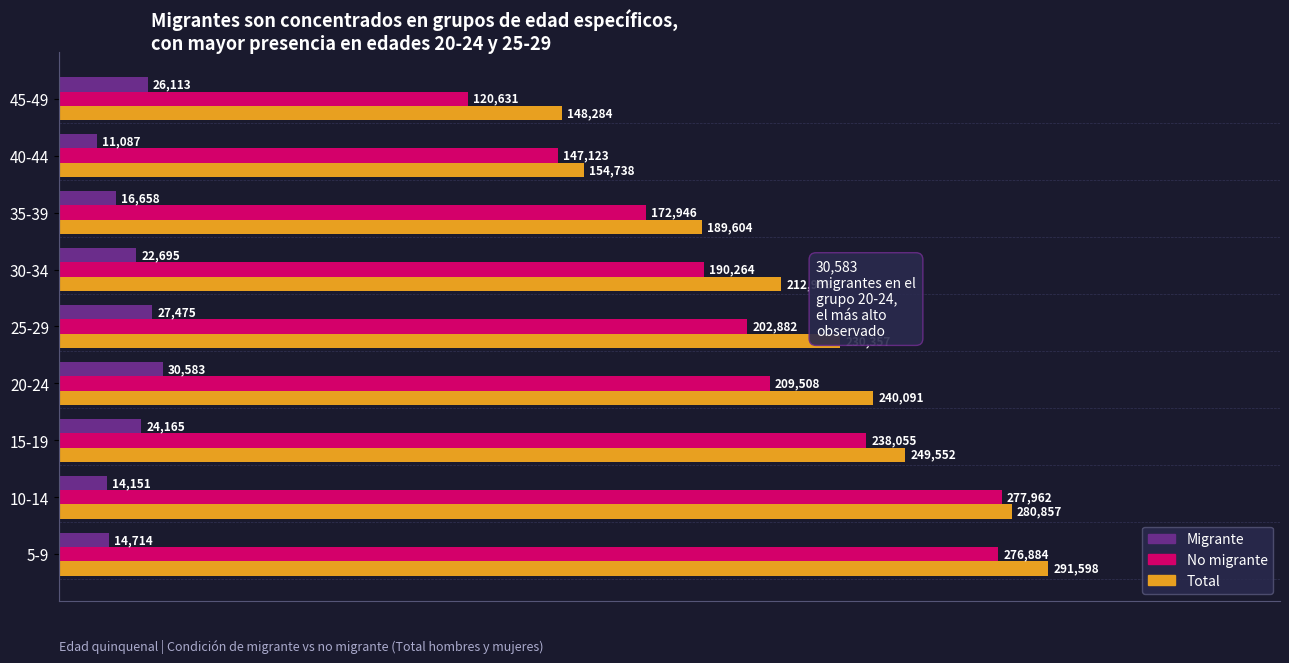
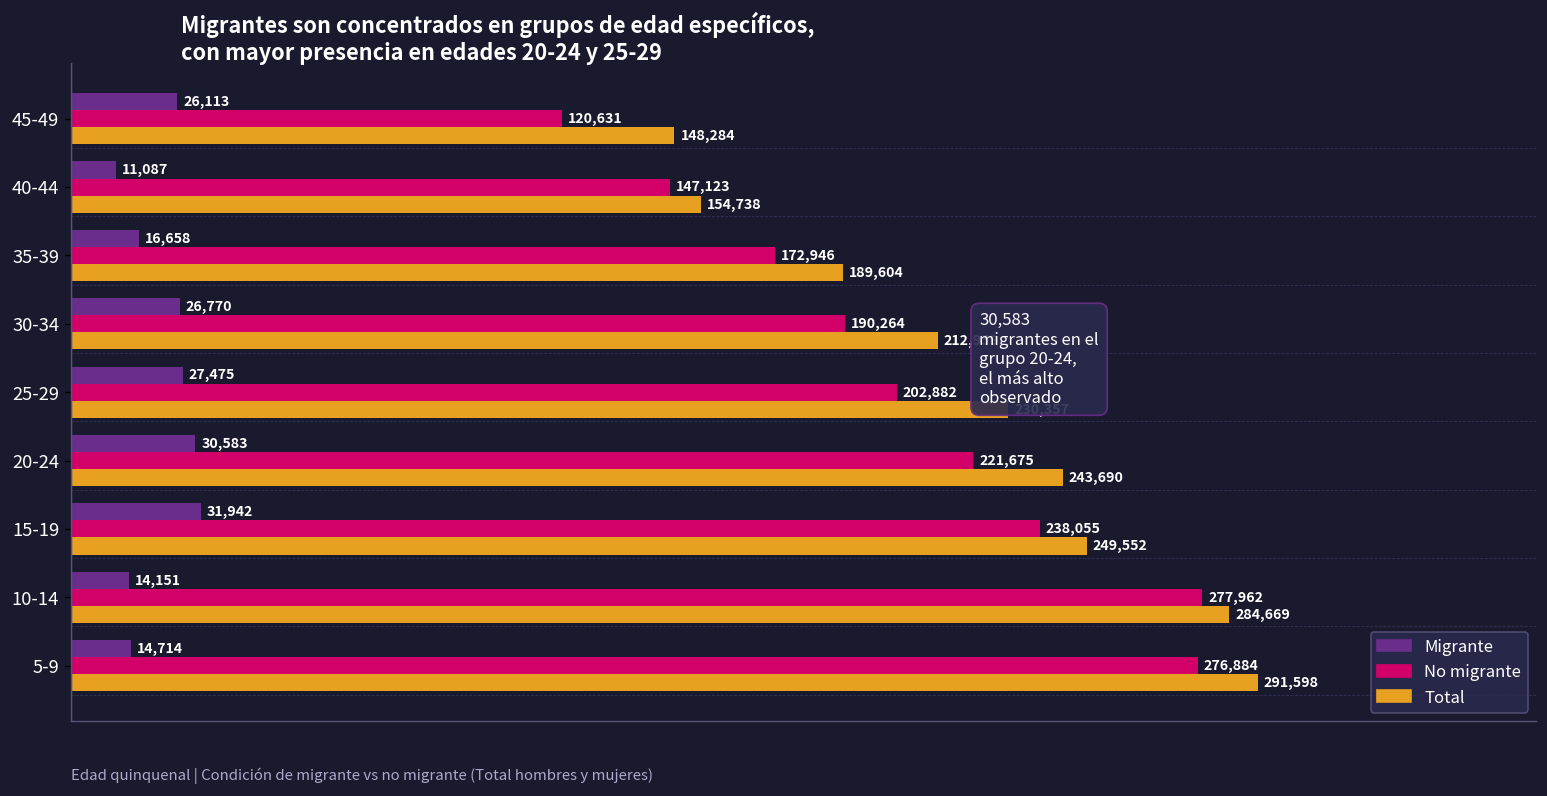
Migrante, 30-34: 22,695 -> 26,770
No migrante, 20-24: 209,508 -> 221,675
Total, 20-24: 240,091 -> 243,690
Migrante, 15-19: 24,165 -> 31,942
Total, 10-14: 280,857 -> 284,669
